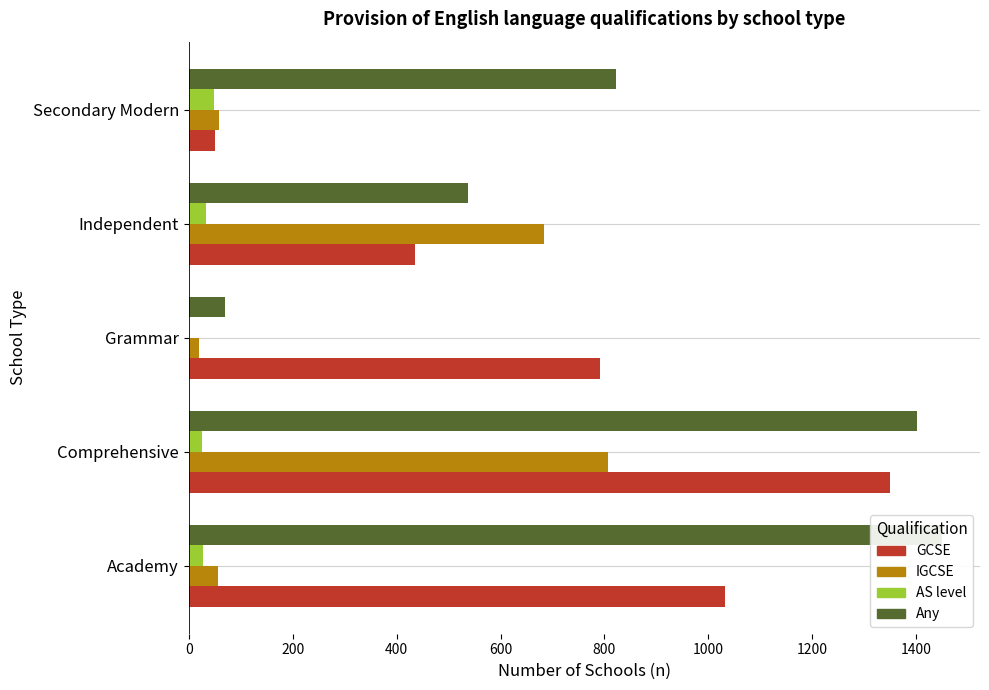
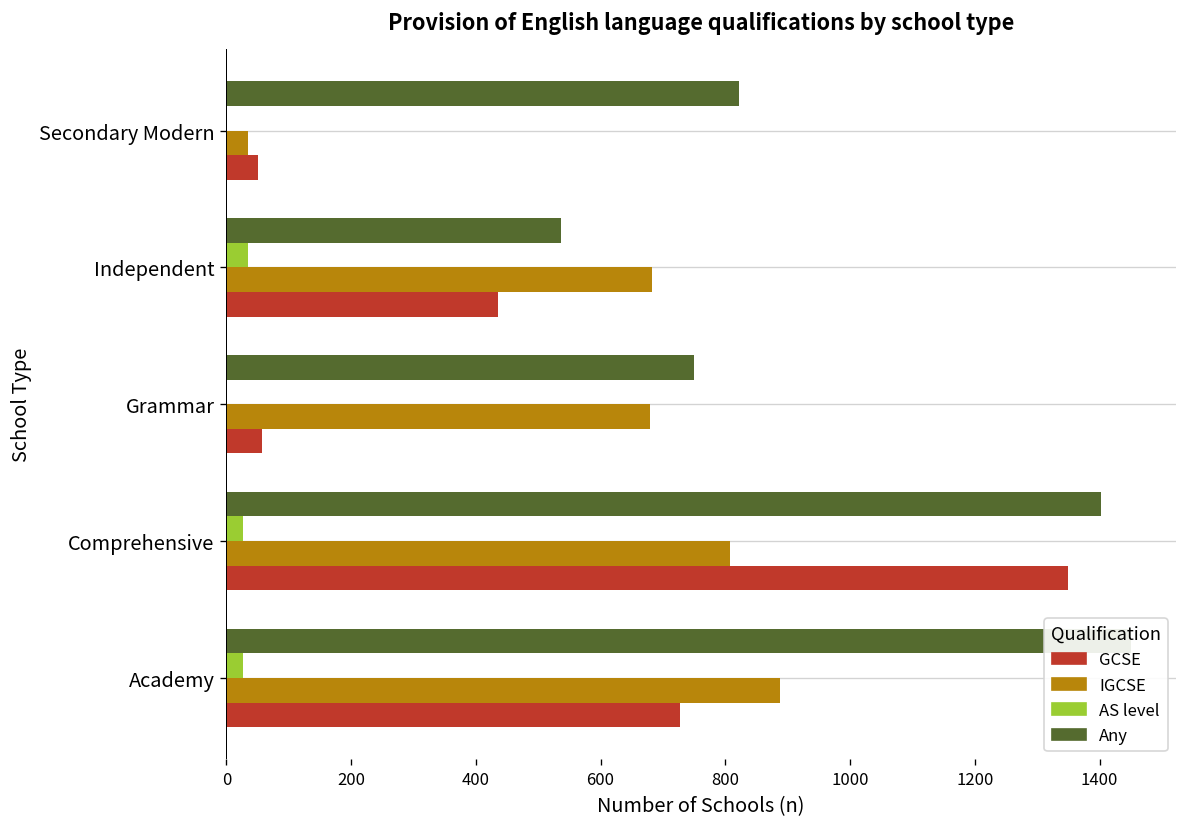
AS level, Secondary Modern: 50 -> 0
IGCSE, Secondary Modern: 60 -> 30
Any, Grammar: 70 -> 750
IGCSE, Grammar: 20 -> 680
GCSE, Grammar: 790 -> 60
IGCSE, Academy: 60 -> 890
GCSE, Academy: 1030 -> 730
